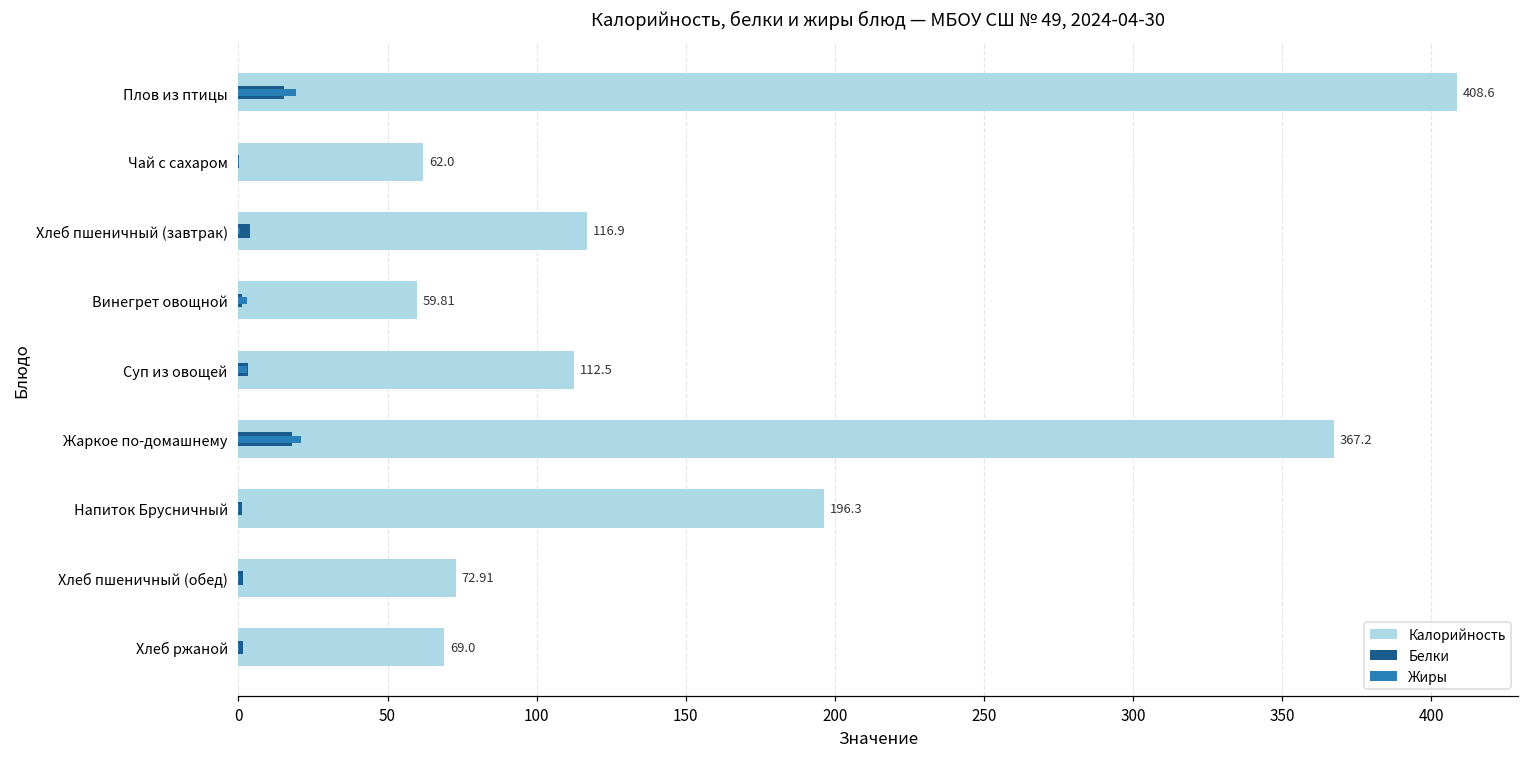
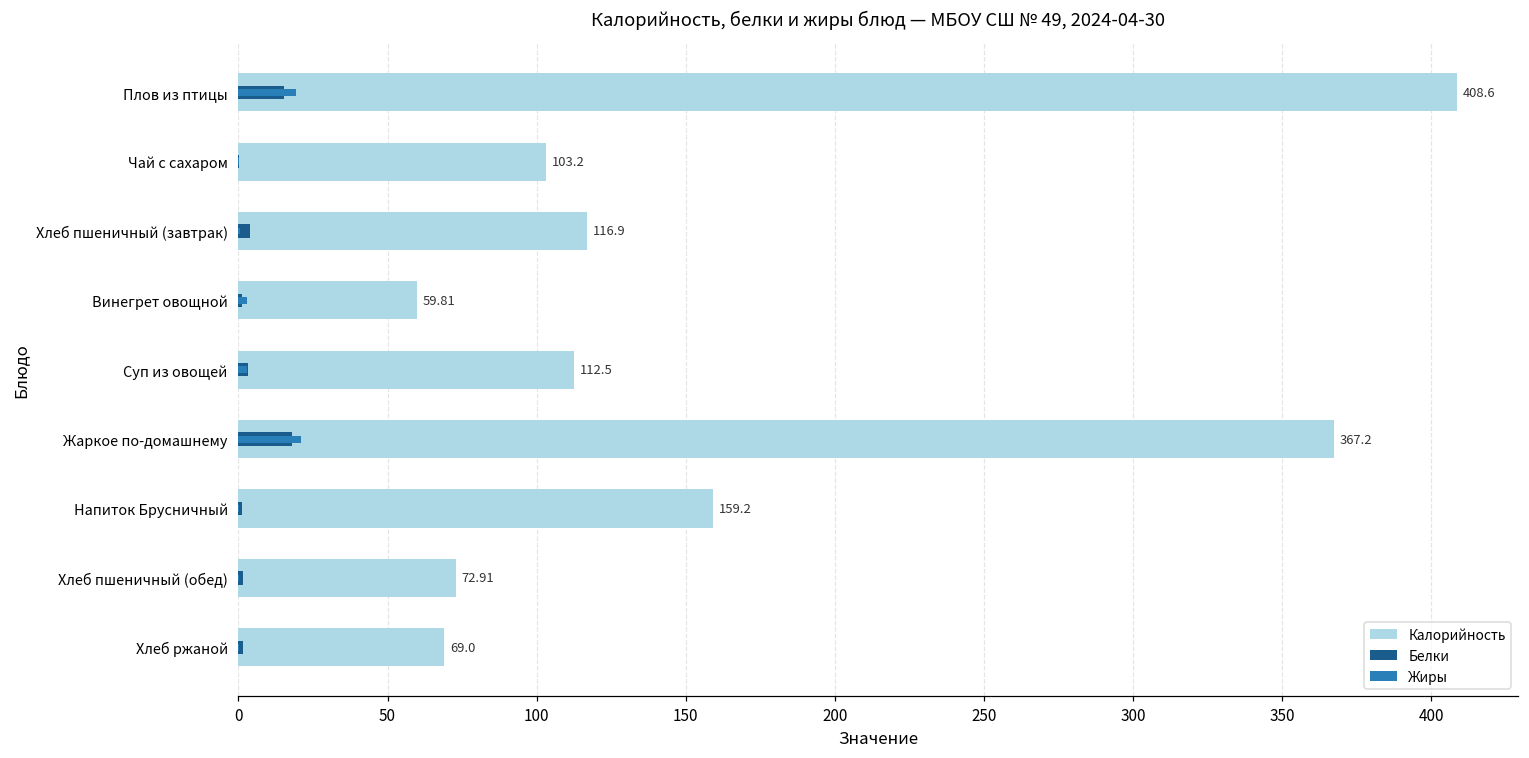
Калорийность, Чай с сахаром: 62.0 -> 103.2
Калорийность, Напиток Брусничный: 196.3 -> 159.2
